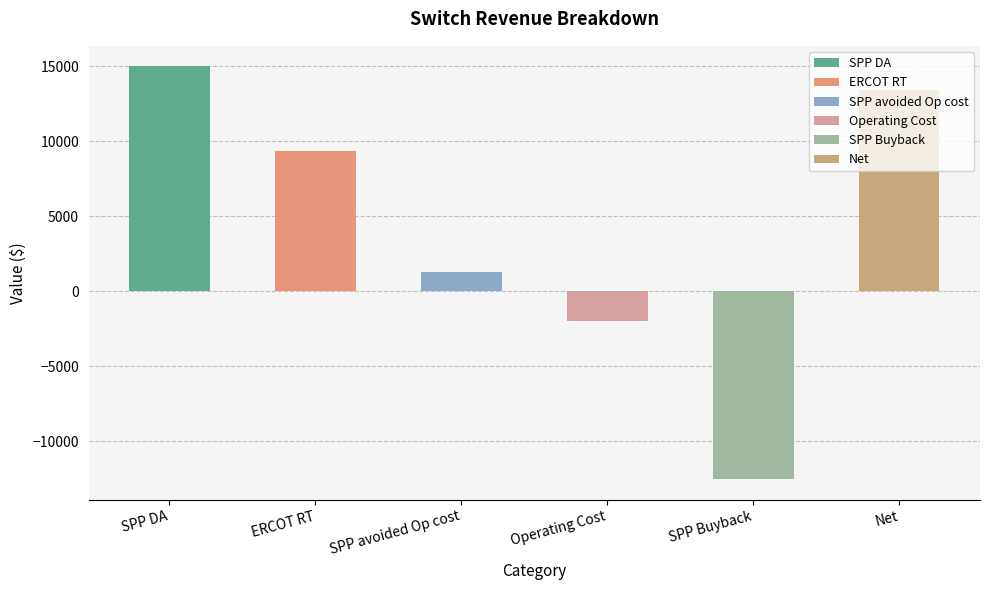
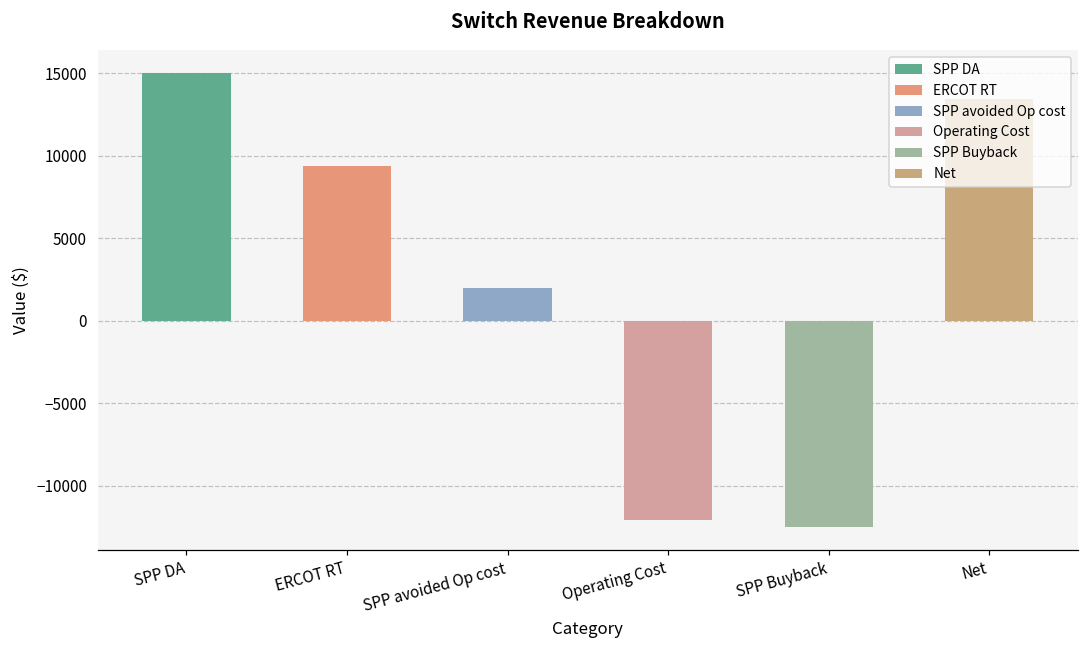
SPP avoided Op cost: 1300 -> 2000
Operating Cost: -2000 -> -12100
